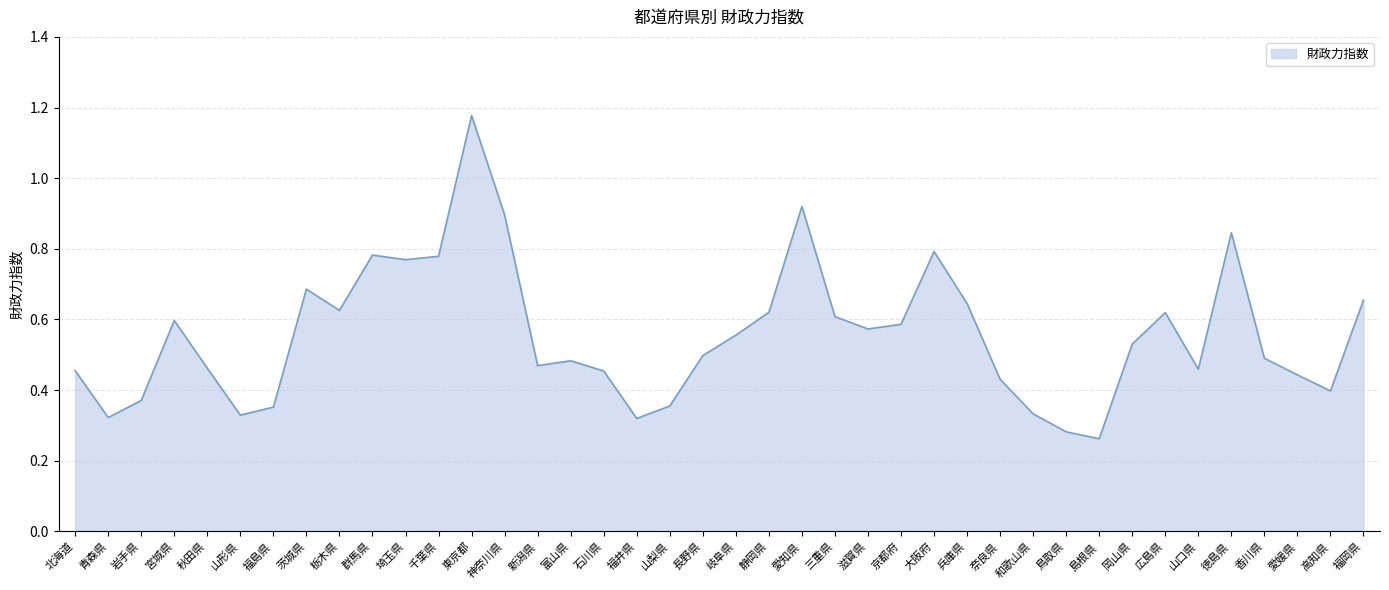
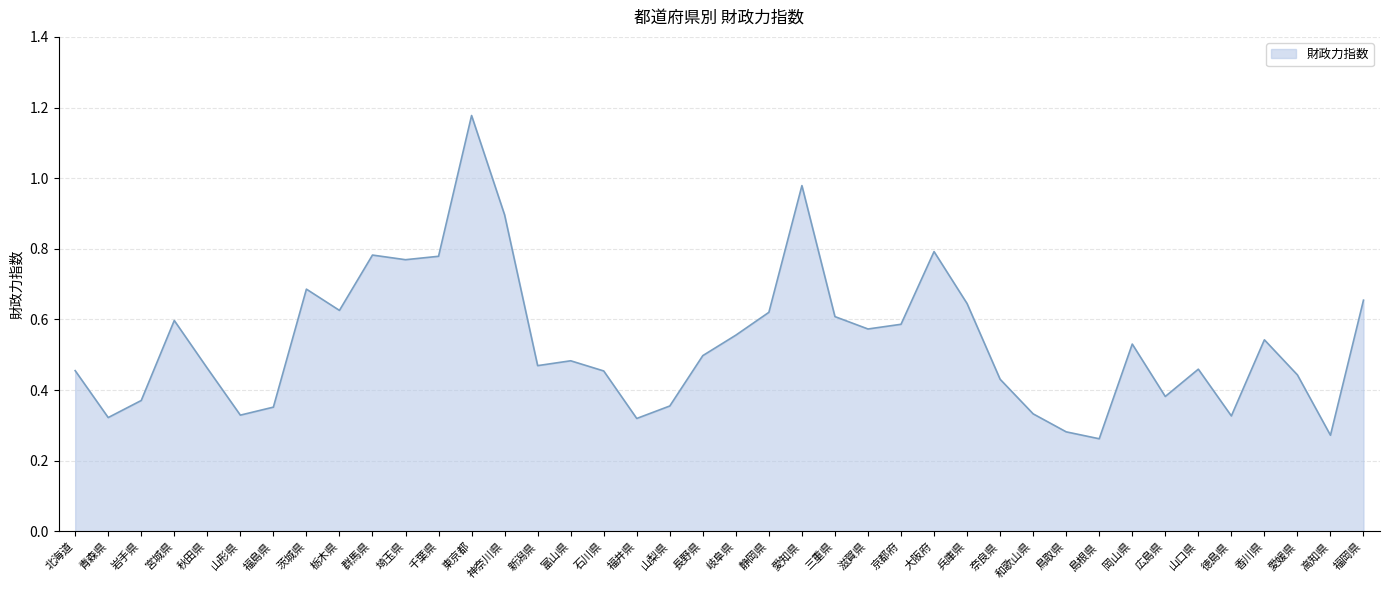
愛知県: 0.92 -> 0.98
広島県: 0.62 -> 0.38
徳島県: 0.85 -> 0.33
香川県: 0.49 -> 0.54
高知県: 0.40 -> 0.27
